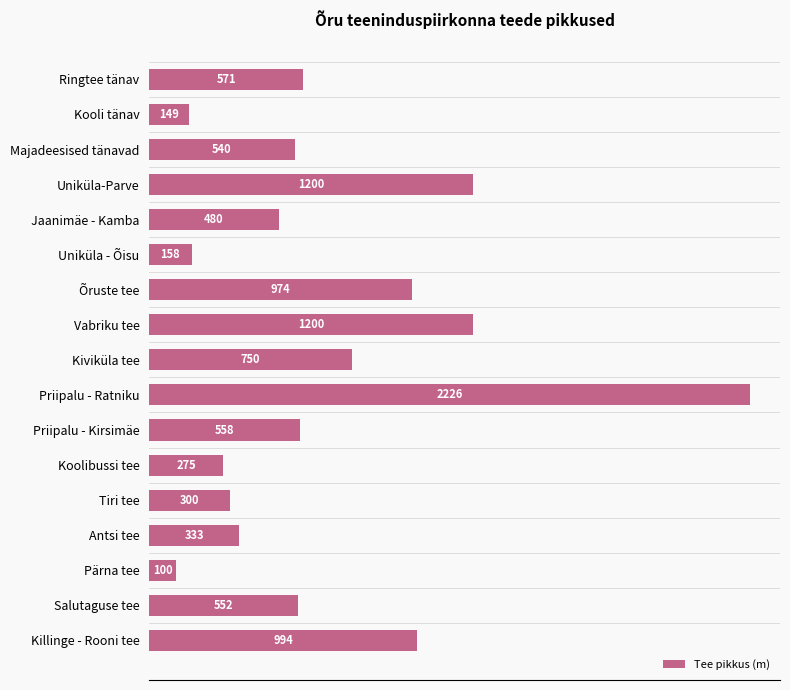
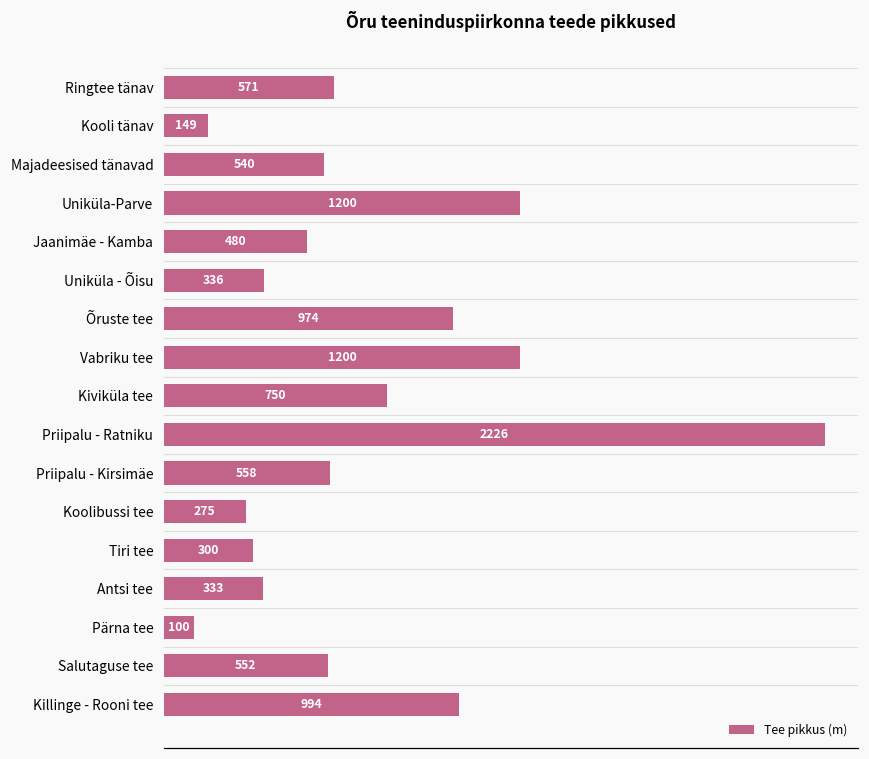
Uniküla - Õisu: 158 -> 336
